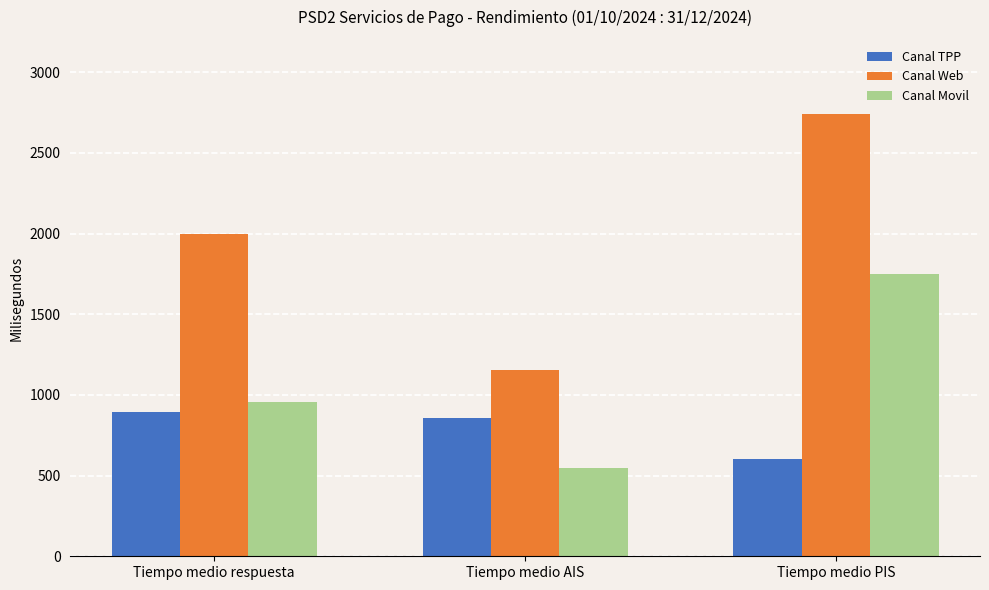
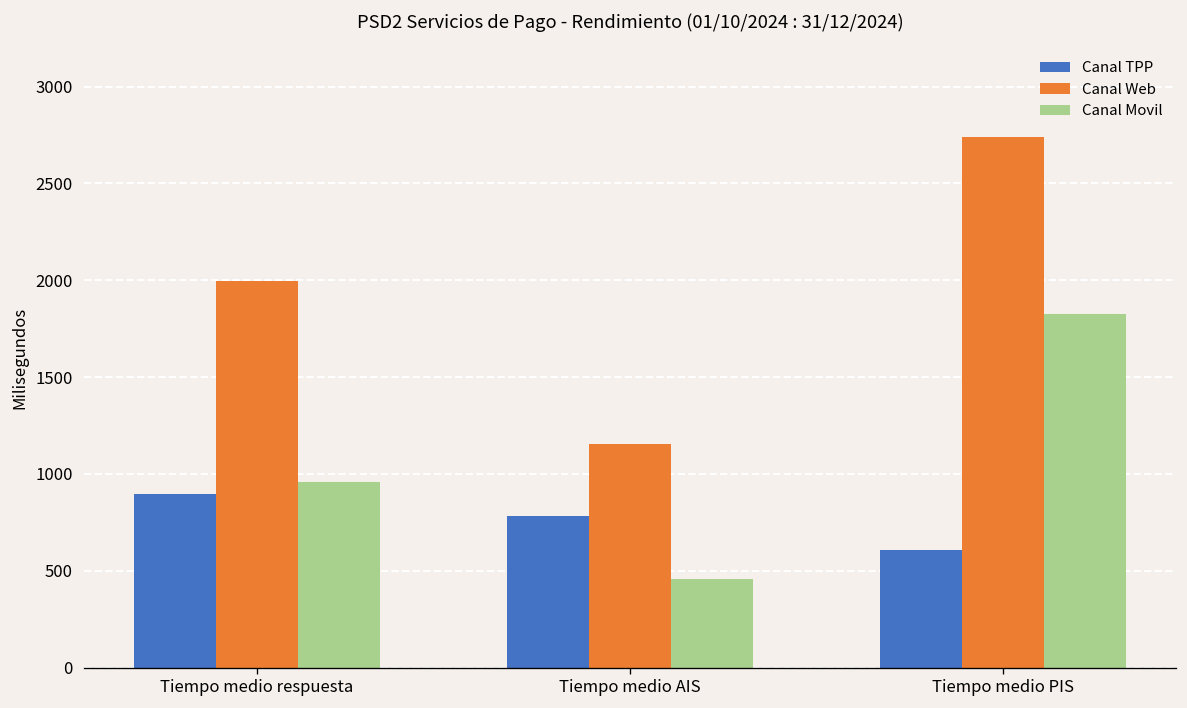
Canal TPP, Tiempo medio AIS: 860 -> 790
Canal Movil, Tiempo medio AIS: 550 -> 460
Canal Movil, Tiempo medio PIS: 1750 -> 1830
